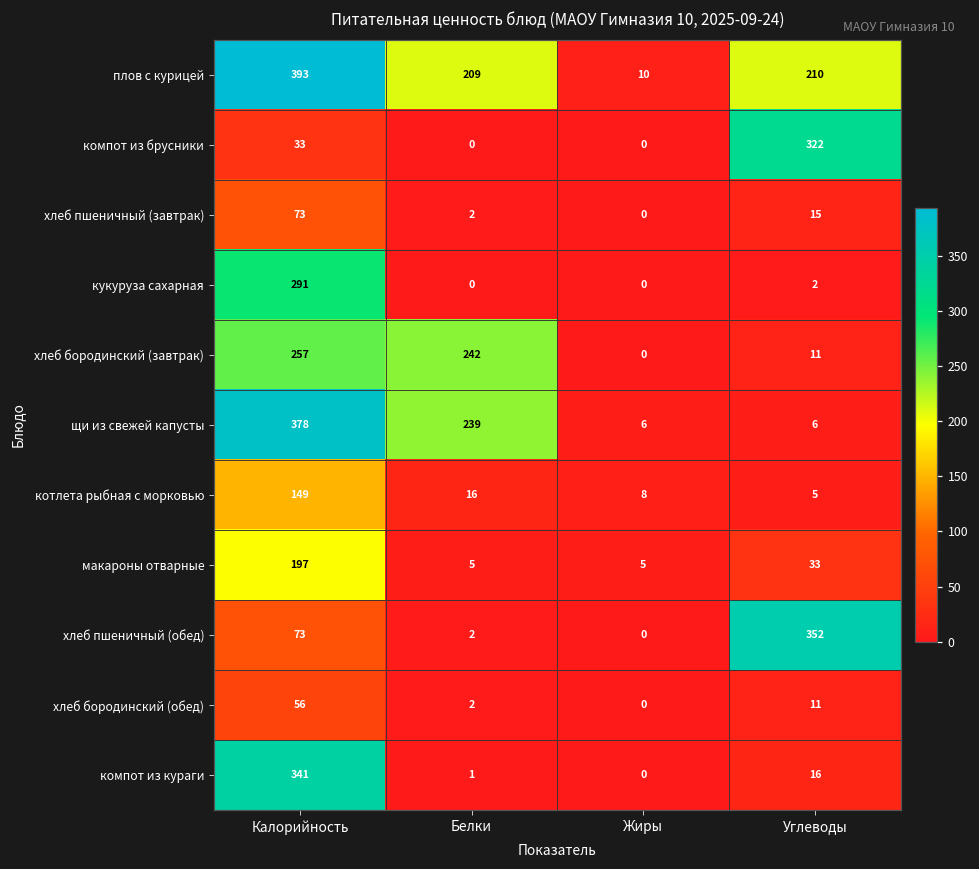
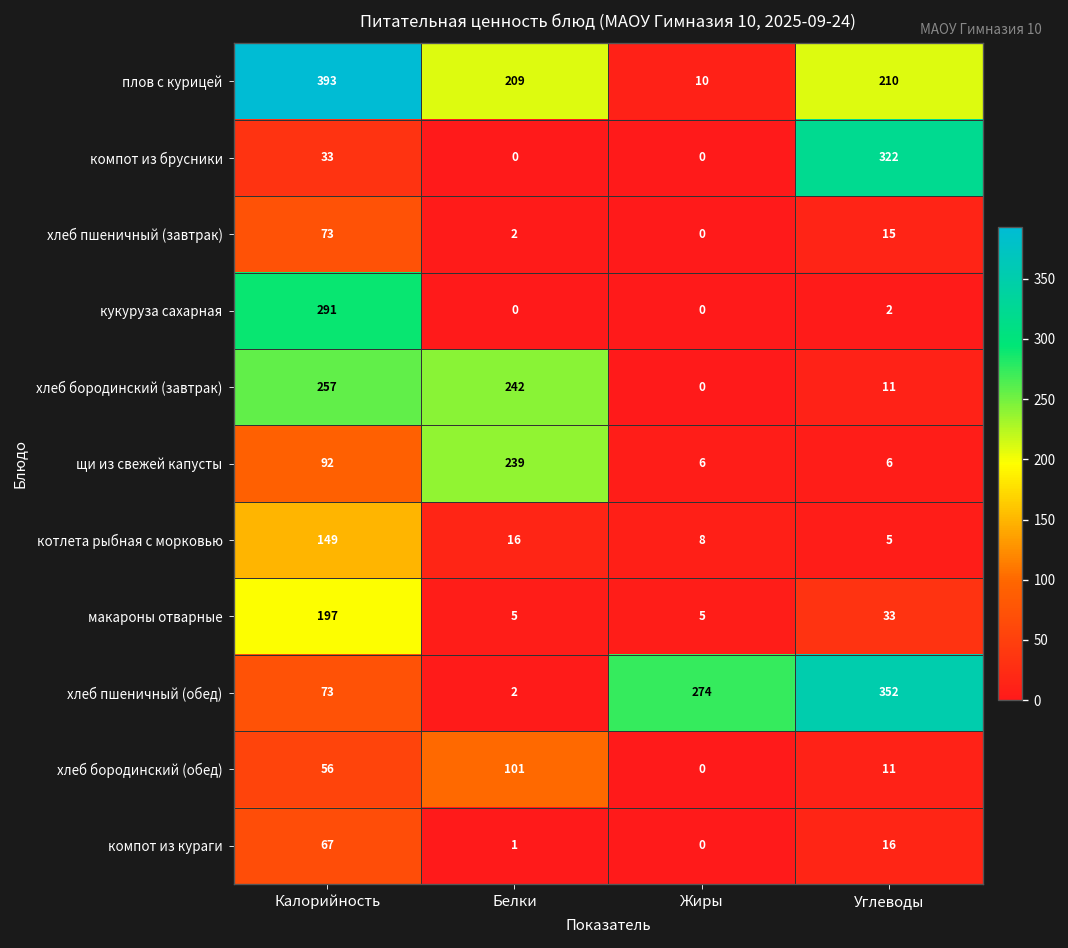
щи из свежей капусты, Калорийность: 378 -> 92
хлеб пшеничный (обед), Жиры: 0 -> 274
хлеб бородинский (обед), Белки: 2 -> 101
компот из кураги, Калорийность: 341 -> 67
